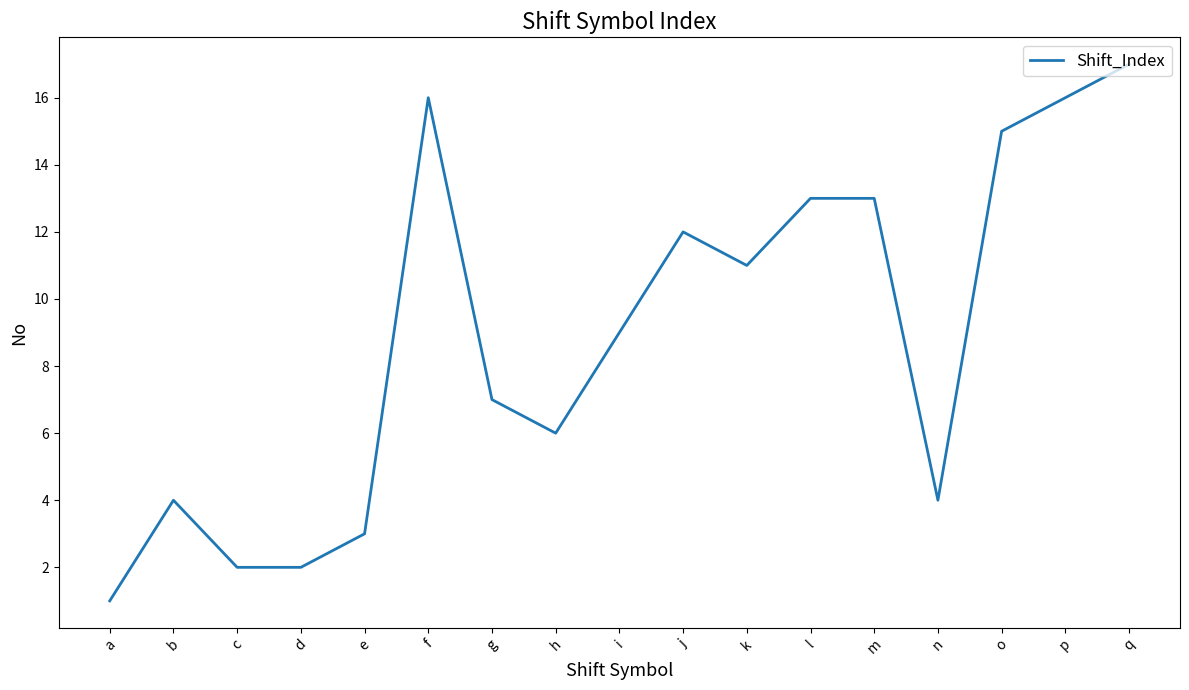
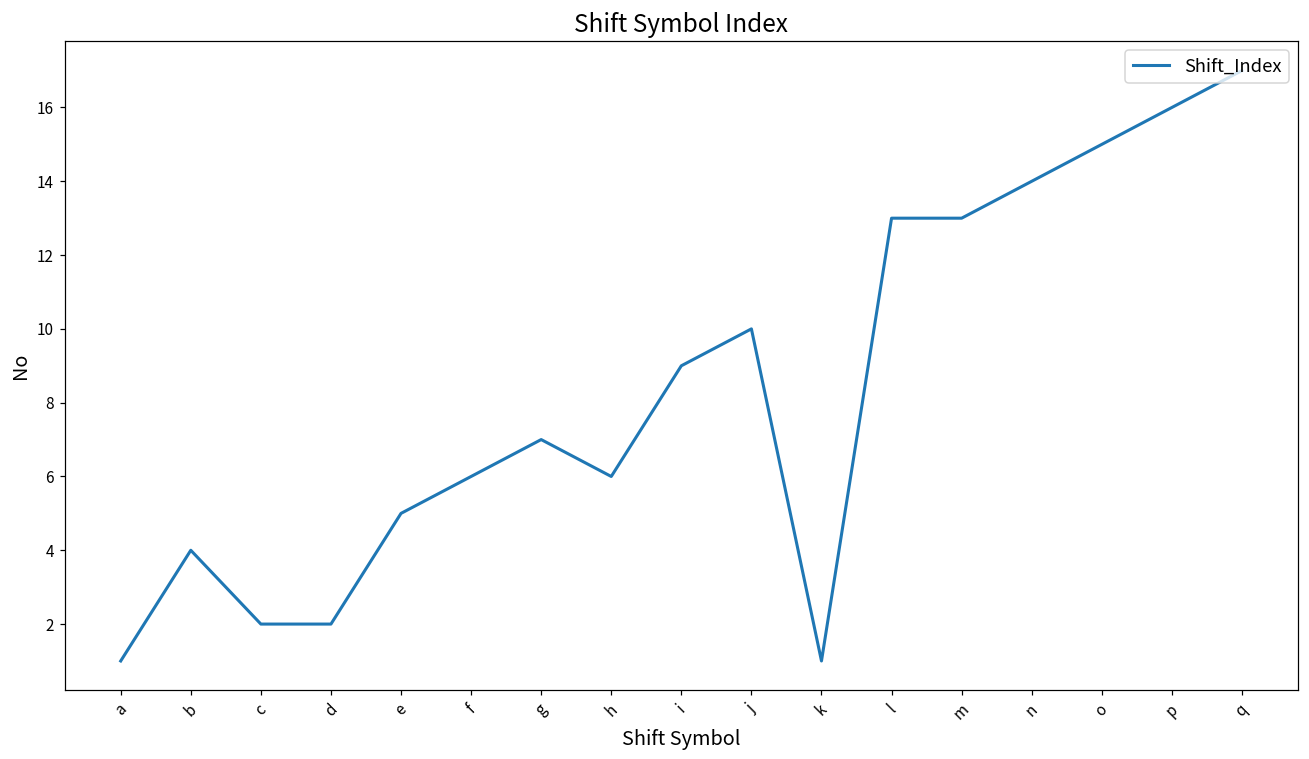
e: 3 -> 5
f: 16 -> 6
j: 12 -> 10
k: 11 -> 1
n: 4 -> 14
